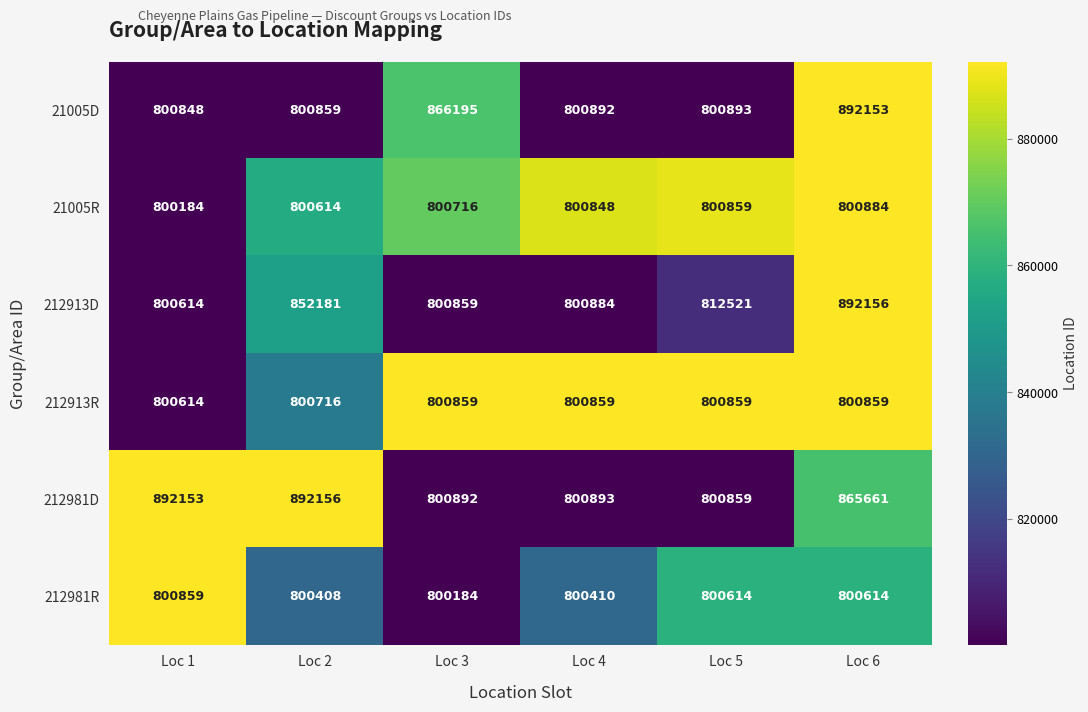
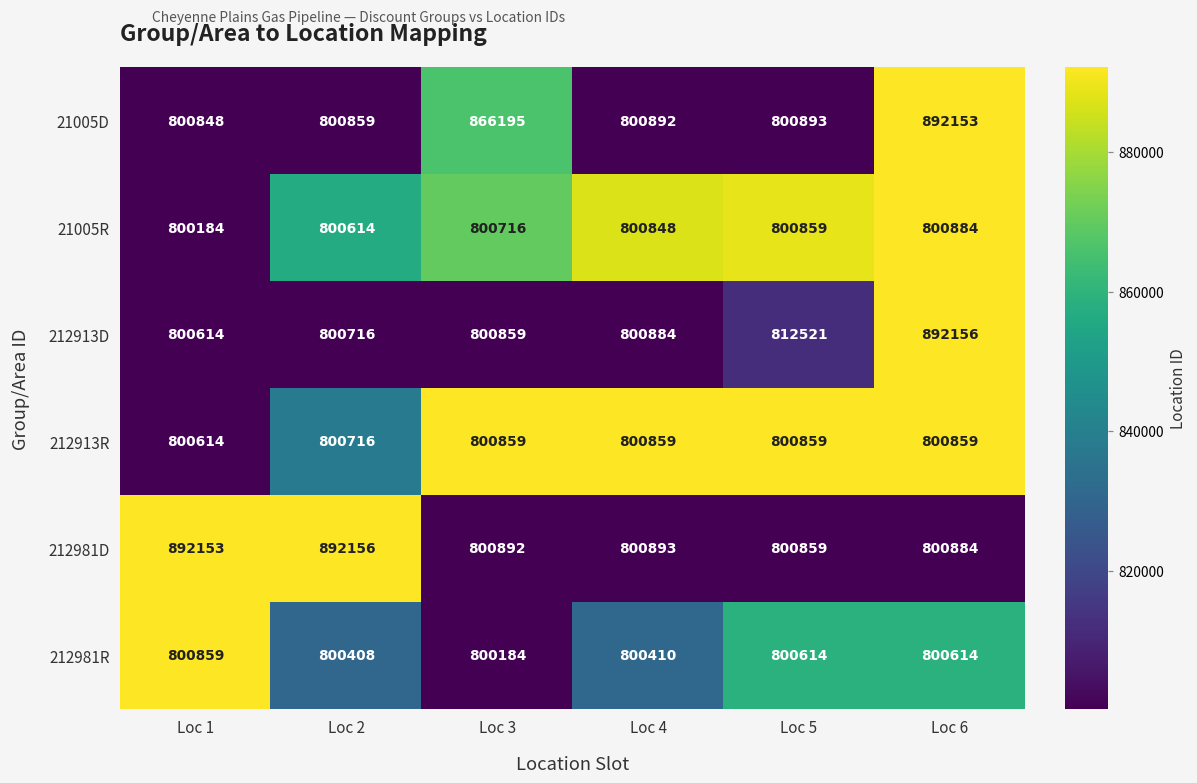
212913D, Loc 2: 852181 -> 800716
212981D, Loc 6: 865661 -> 800884
